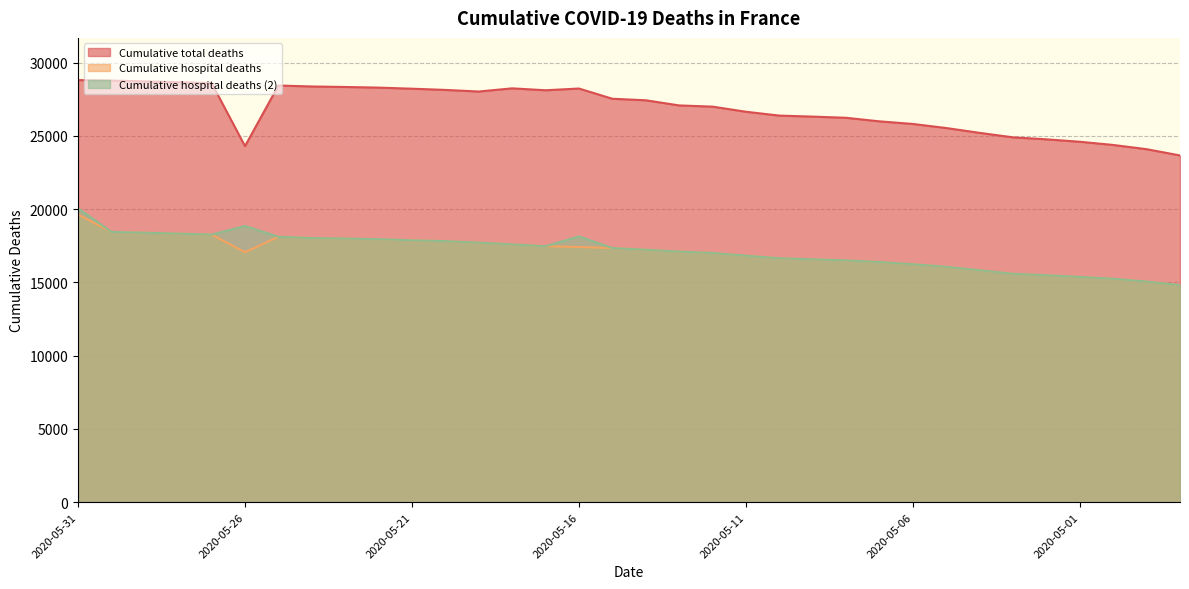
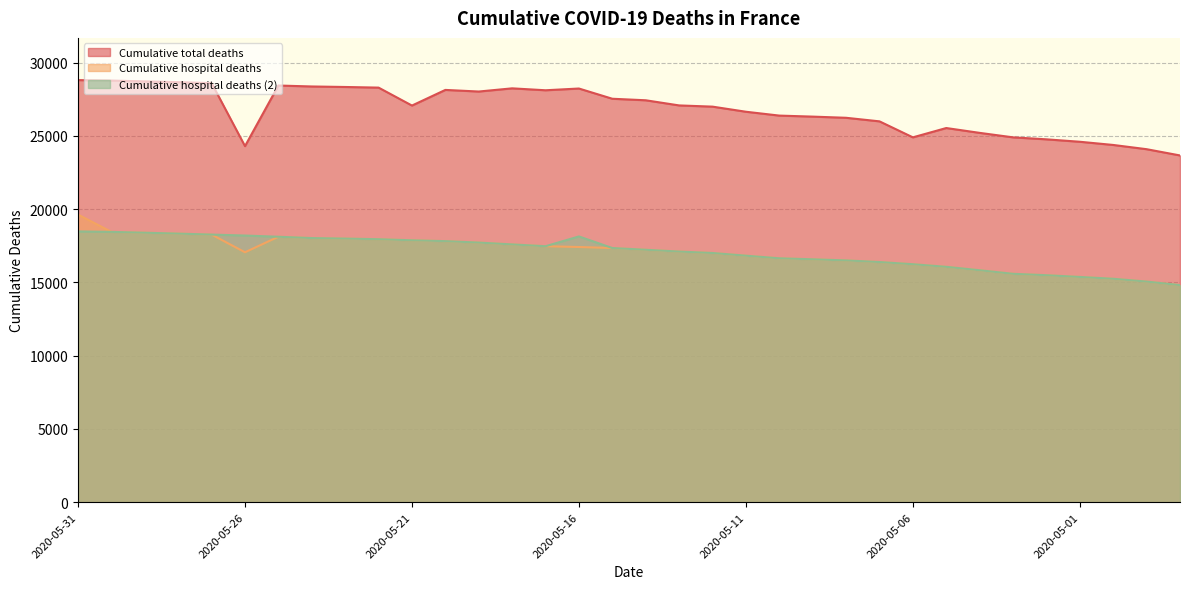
Cumulative hospital deaths (2), 2020-05-31: 20100 -> 18500
Cumulative hospital deaths (2), 2020-05-26: 18800 -> 18200
Cumulative total deaths, 2020-05-21: 28200 -> 27100
Cumulative total deaths, 2020-05-06: 25800 -> 24900
